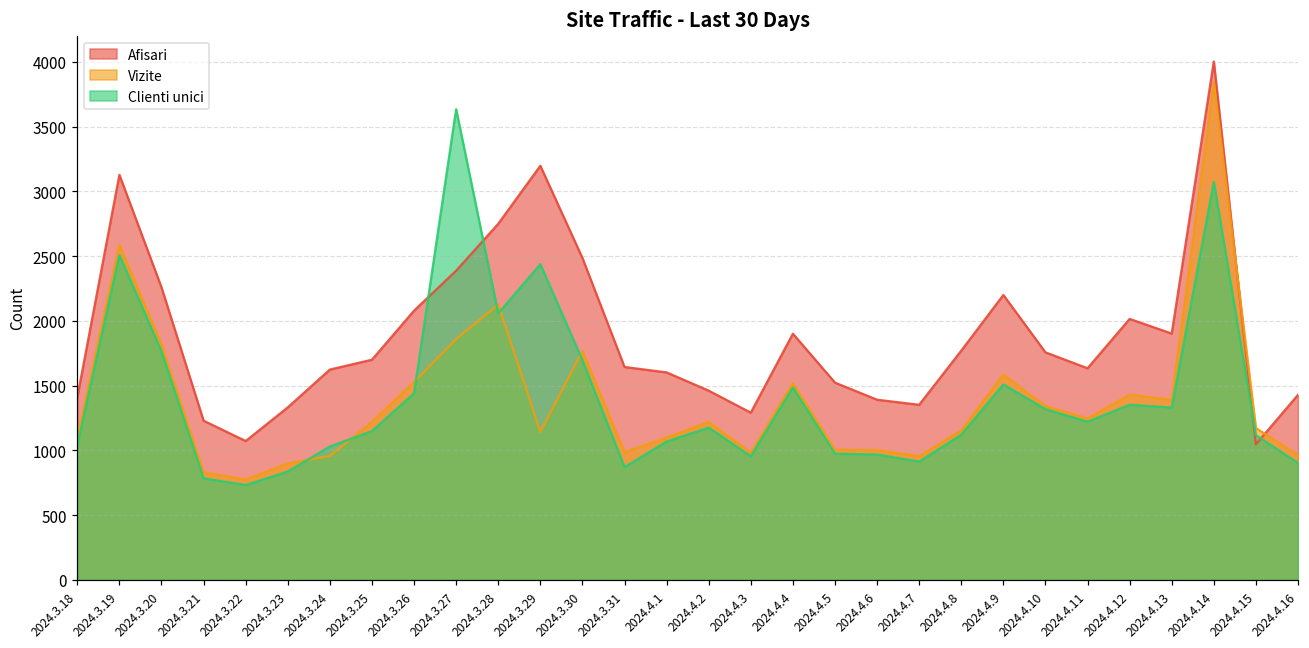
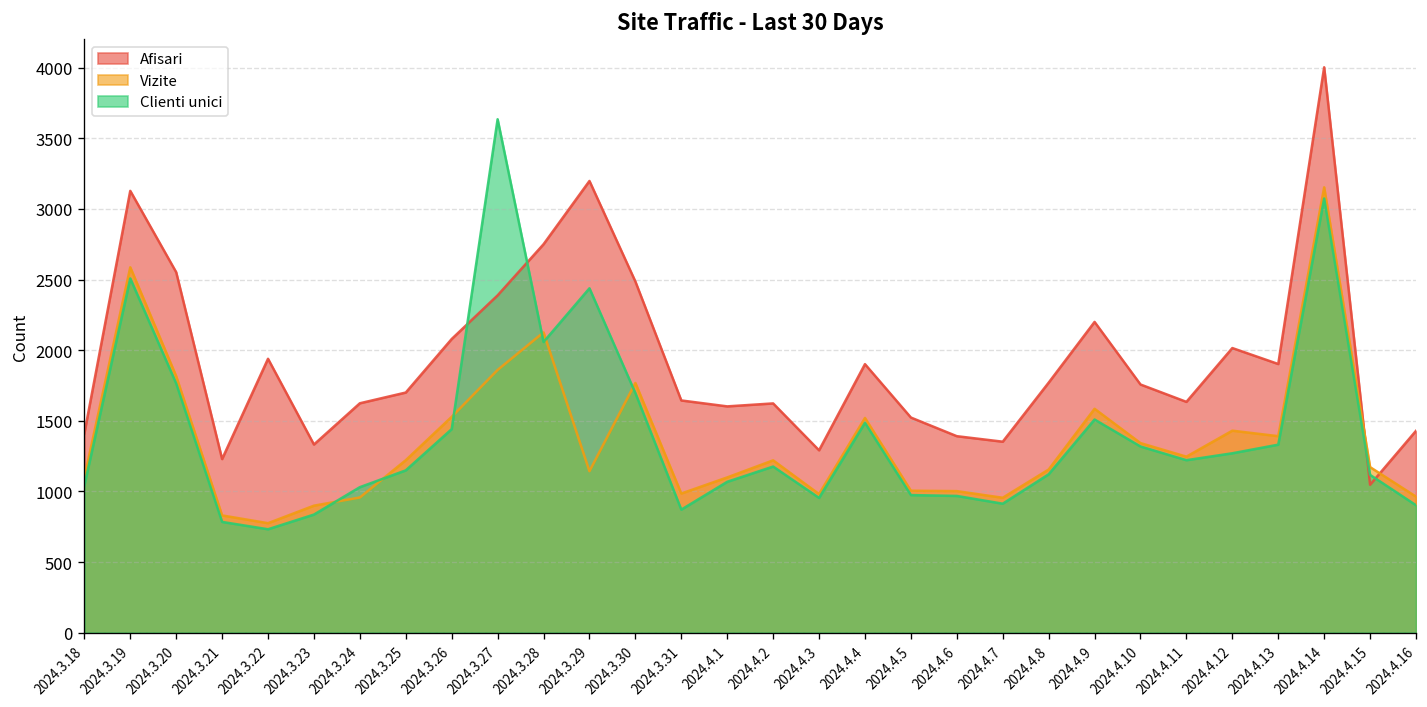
Afisari, 2024.3.20: 2260 -> 2550
Afisari, 2024.3.22: 1070 -> 1940
Afisari, 2024.4.2: 1460 -> 1620
Clienti unici, 2024.4.12: 1350 -> 1270
Vizite, 2024.4.14: 3840 -> 3150
